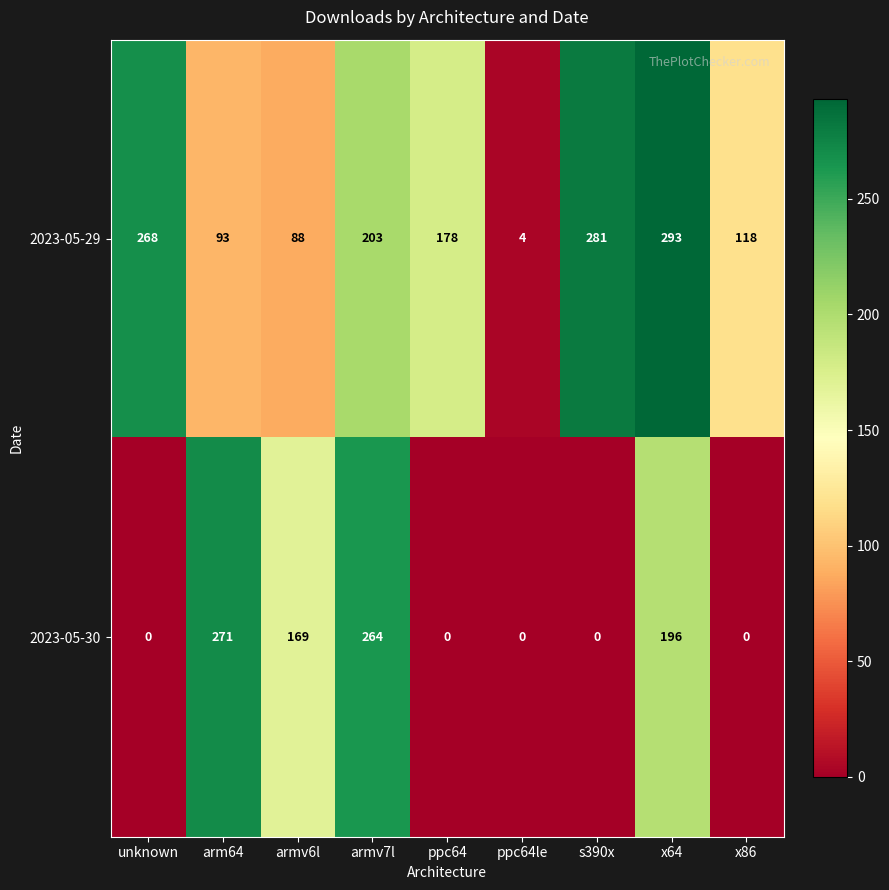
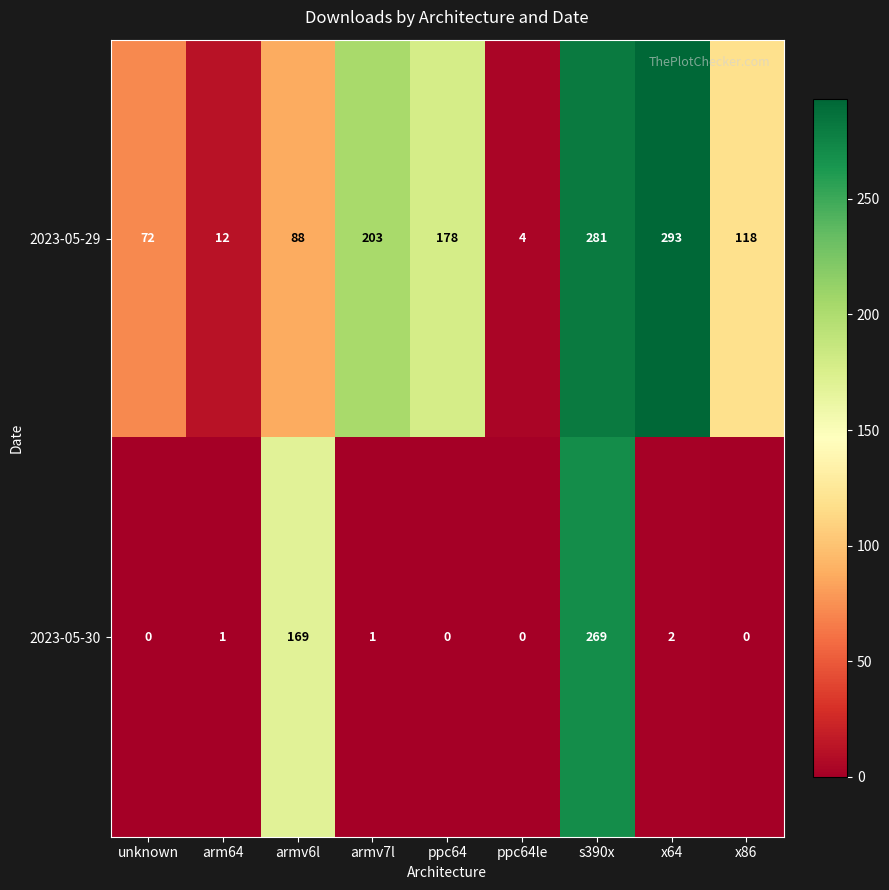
2023-05-29, unknown: 268 -> 72
2023-05-29, arm64: 93 -> 12
2023-05-30, arm64: 271 -> 1
2023-05-30, armv7l: 264 -> 1
2023-05-30, s390x: 0 -> 269
2023-05-30, x64: 196 -> 2
